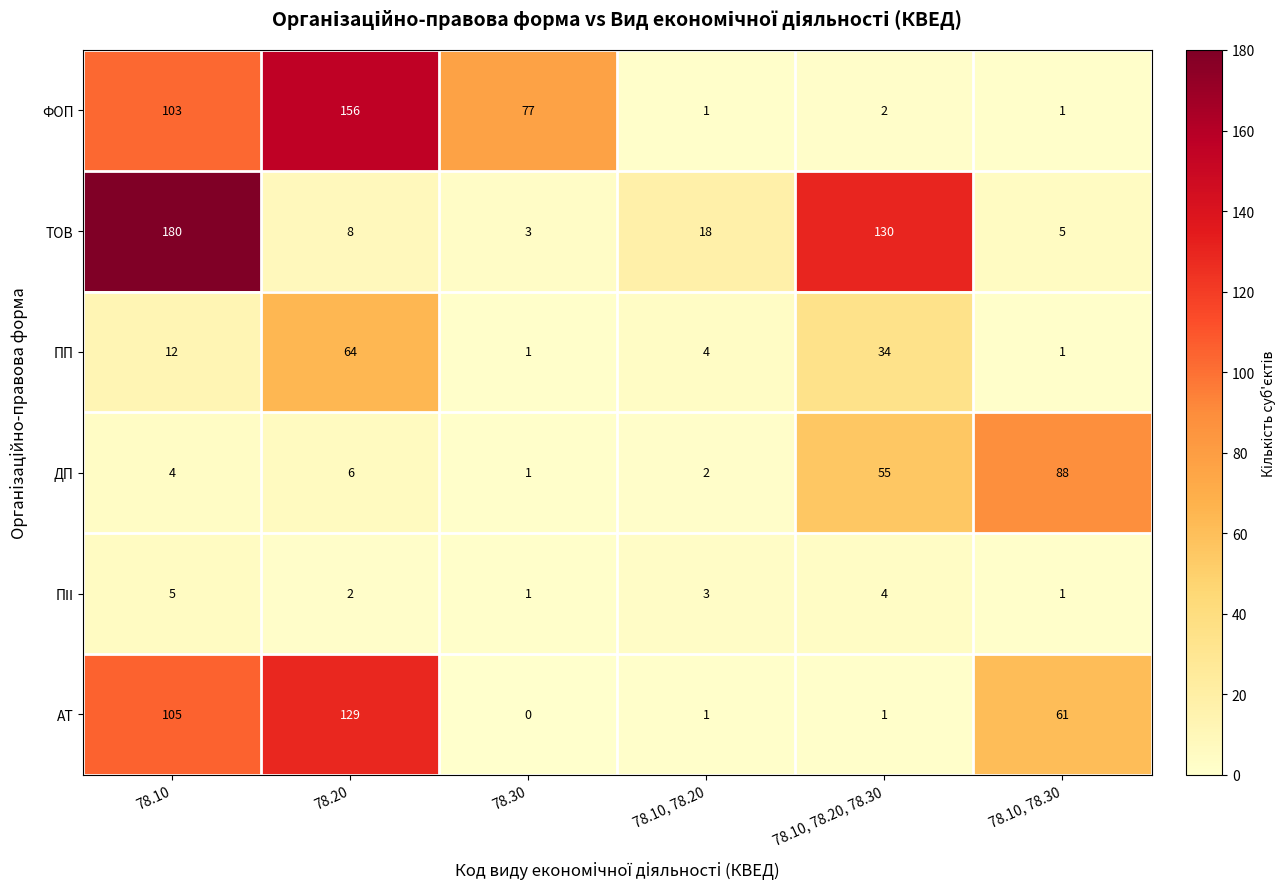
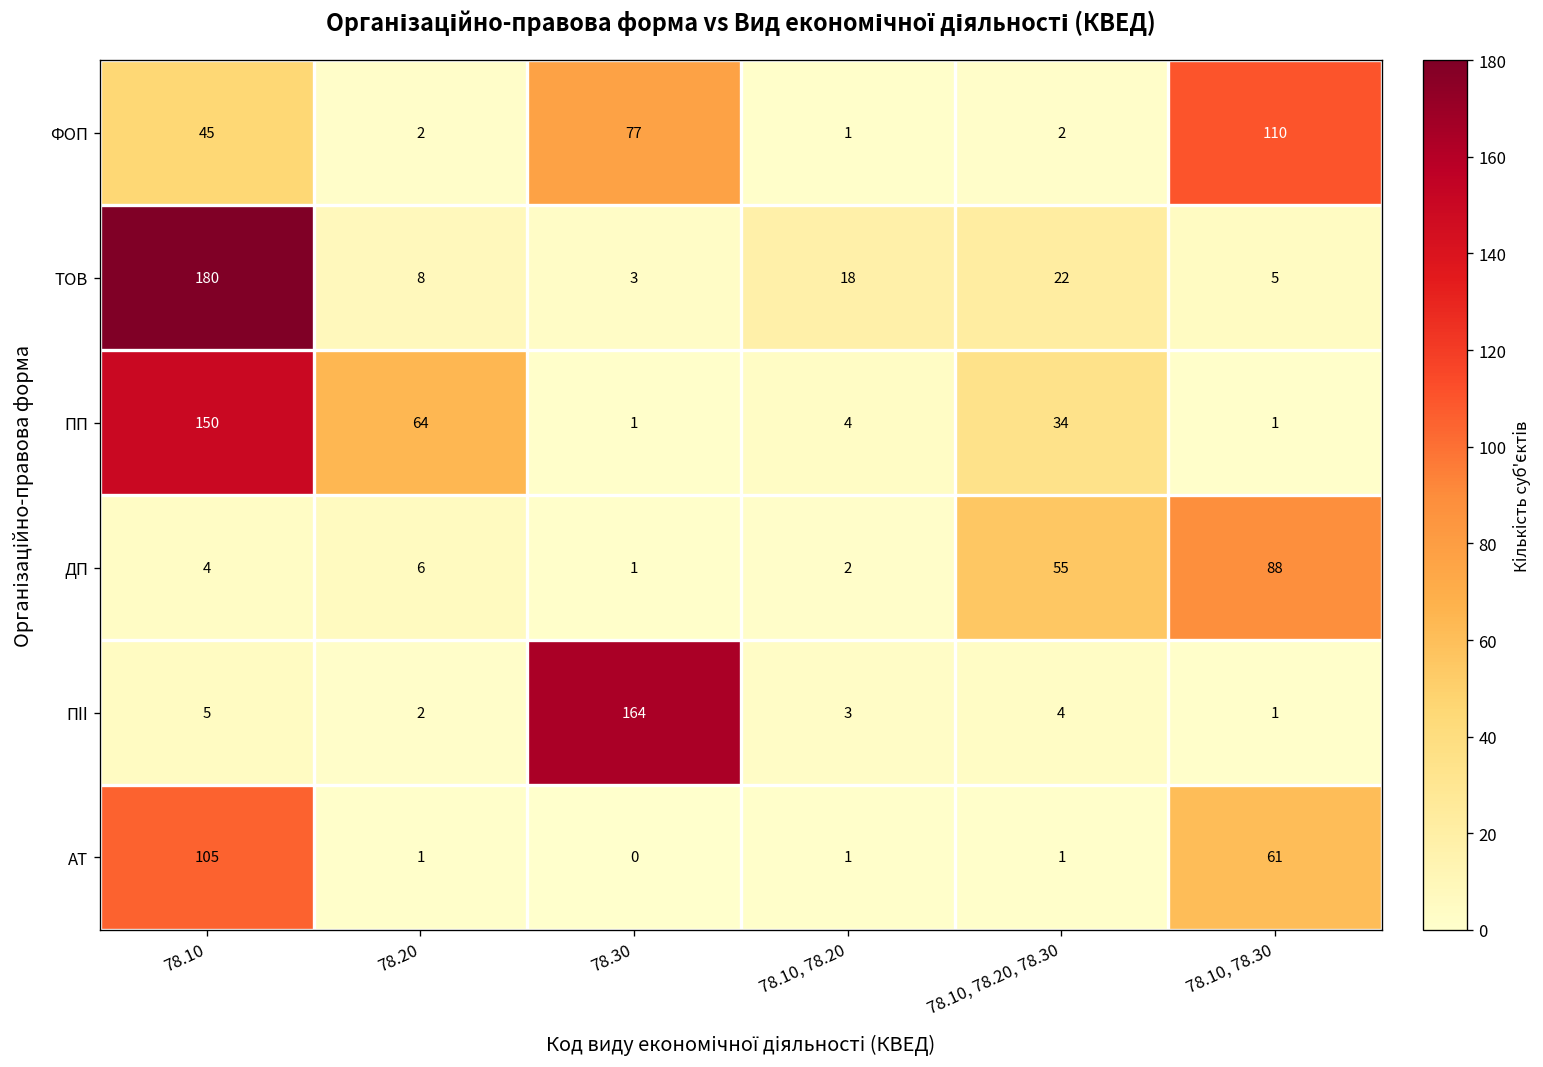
ФОП, 78.10: 103 -> 45
ФОП, 78.20: 156 -> 2
ФОП, 78.10, 78.30: 1 -> 110
ТОВ, 78.10, 78.20, 78.30: 130 -> 22
ПП, 78.10: 12 -> 150
ПІІ, 78.30: 1 -> 164
АТ, 78.20: 129 -> 1
